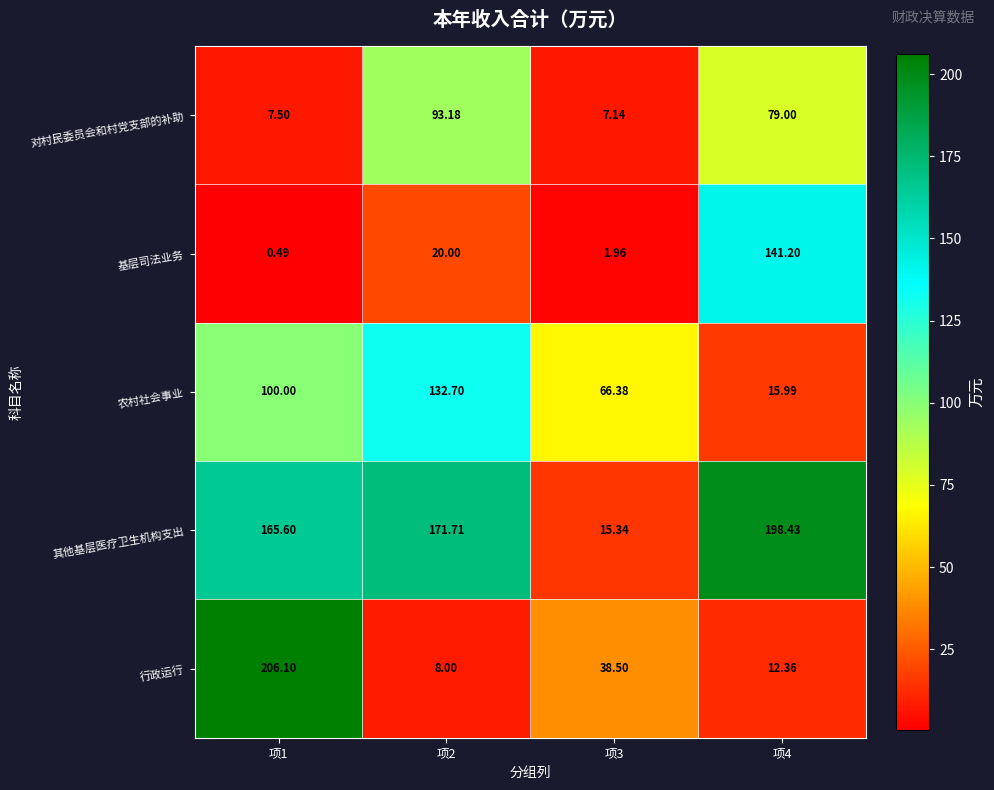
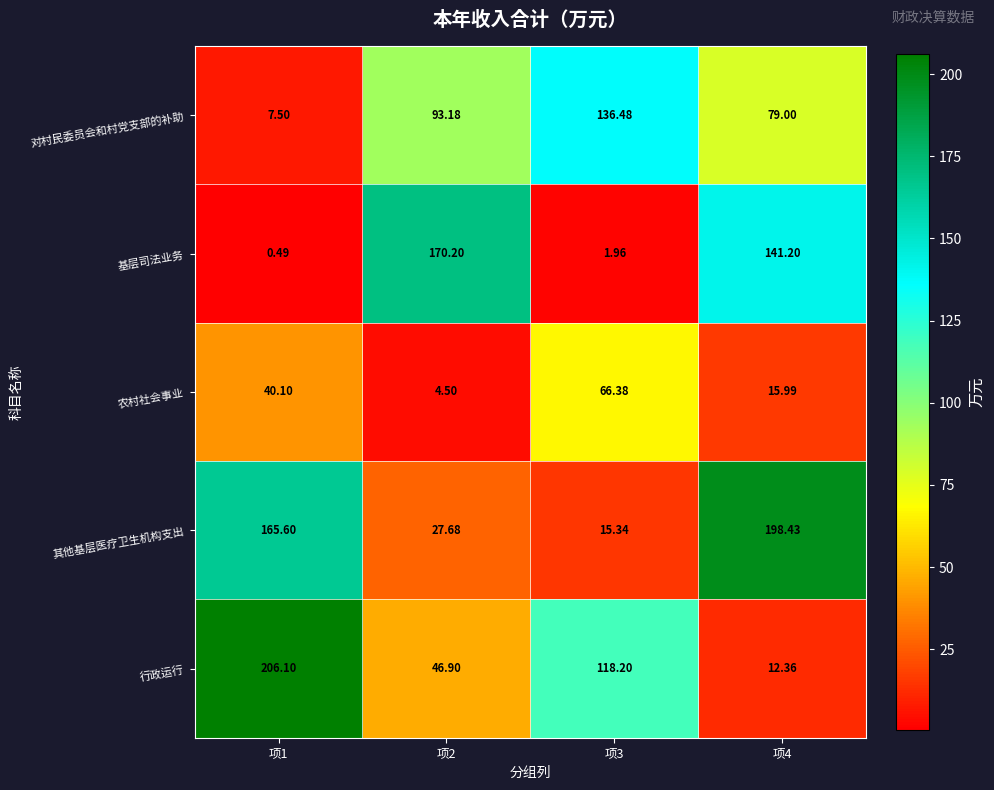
对村民委员会和村党支部的补助, 项3: 7.14 -> 136.48
基层司法业务, 项2: 20.00 -> 170.20
农村社会事业, 项1: 100.00 -> 40.10
农村社会事业, 项2: 132.70 -> 4.50
其他基层医疗卫生机构支出, 项2: 171.71 -> 27.68
行政运行, 项2: 8.00 -> 46.90
行政运行, 项3: 38.50 -> 118.20
